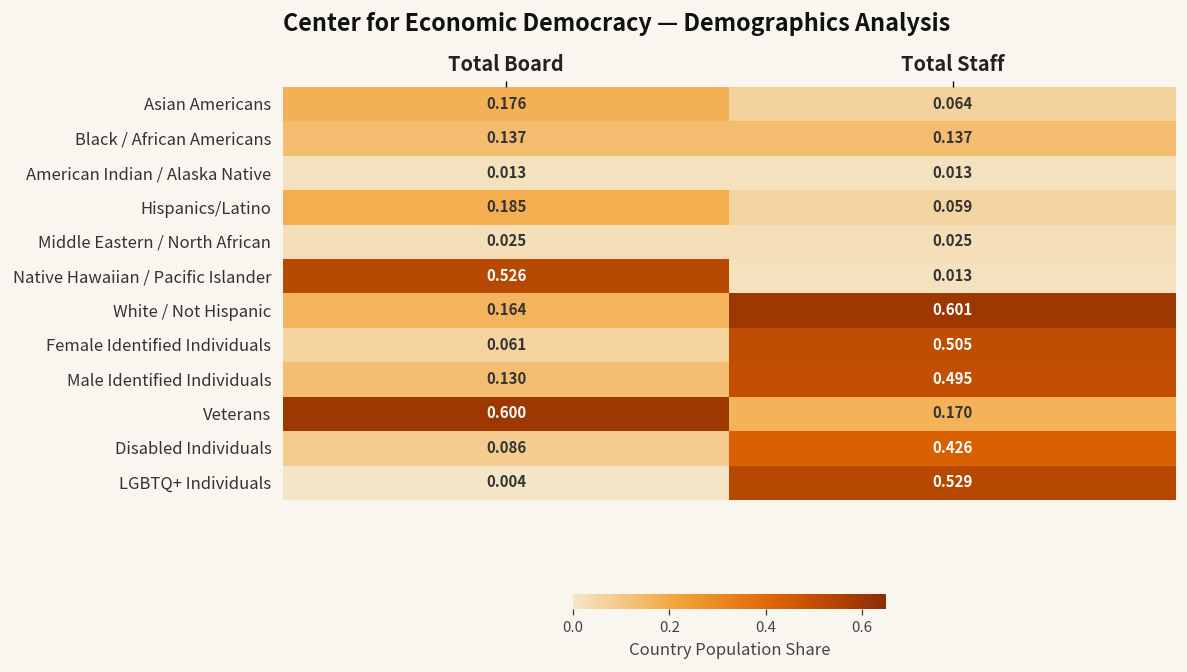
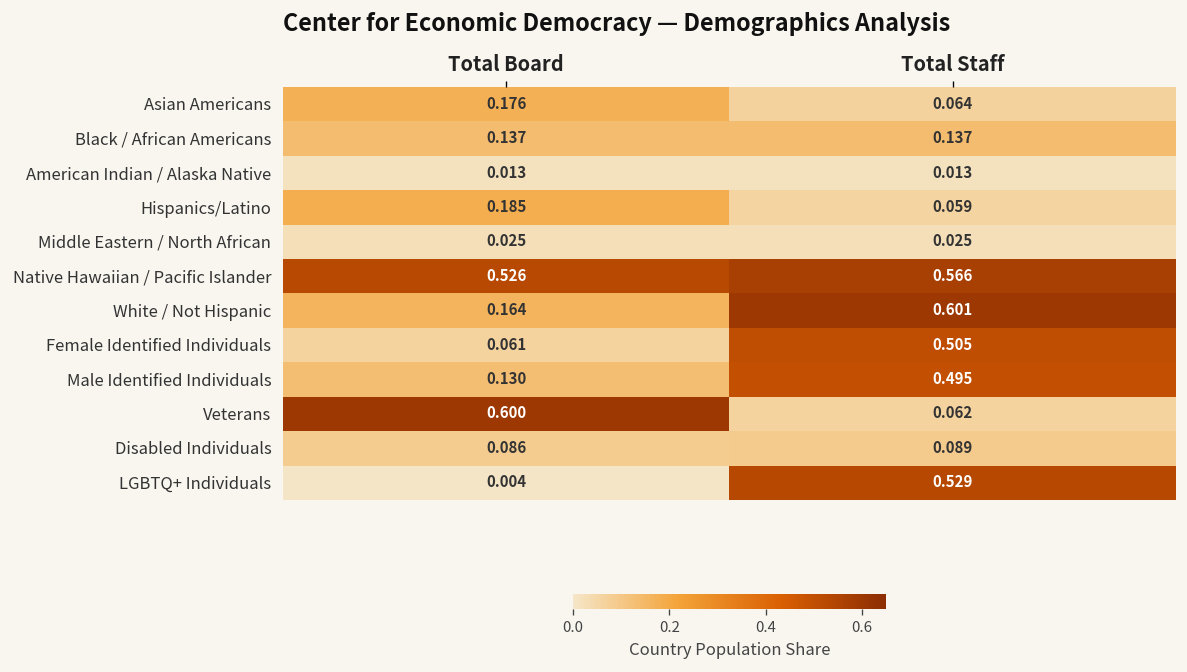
Native Hawaiian / Pacific Islander, Total Staff: 0.013 -> 0.566
Veterans, Total Staff: 0.170 -> 0.062
Disabled Individuals, Total Staff: 0.426 -> 0.089
